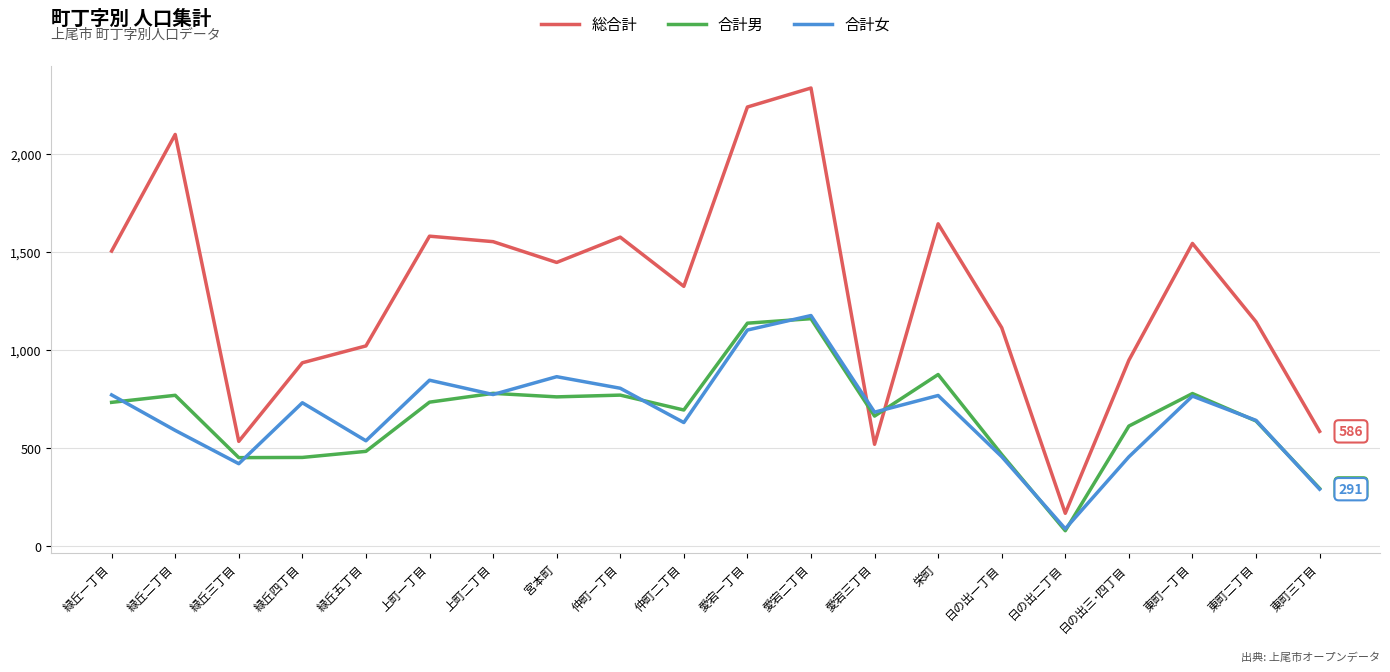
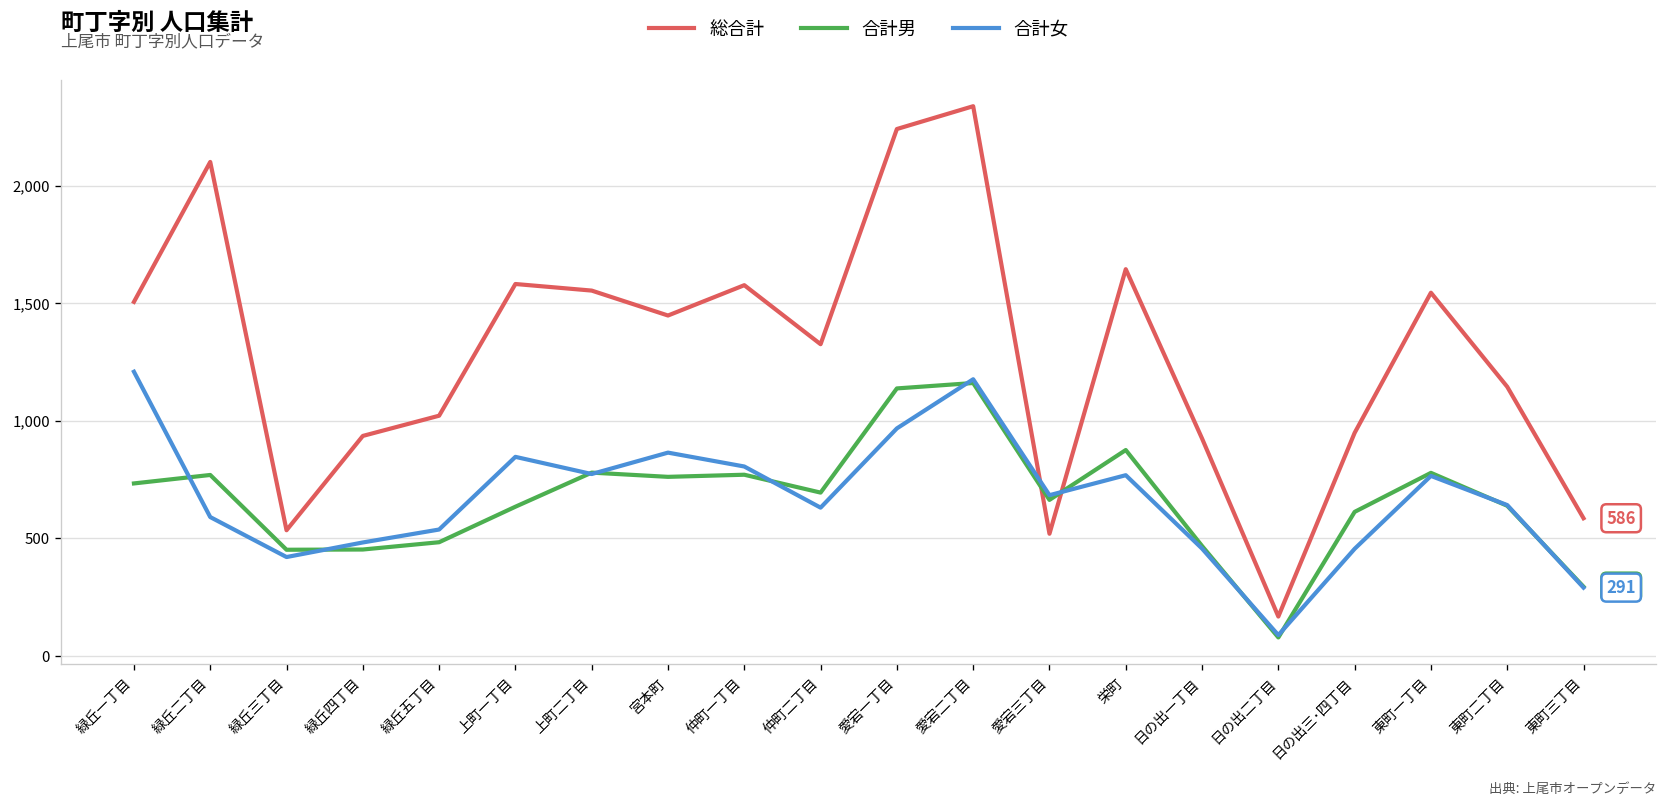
合計女, 緑丘一丁目: 770 -> 1,210
合計女, 緑丘四丁目: 730 -> 480
合計男, 上町一丁目: 740 -> 640
合計女, 愛宕一丁目: 1,100 -> 970
総合計, 日の出一丁目: 1,120 -> 930
